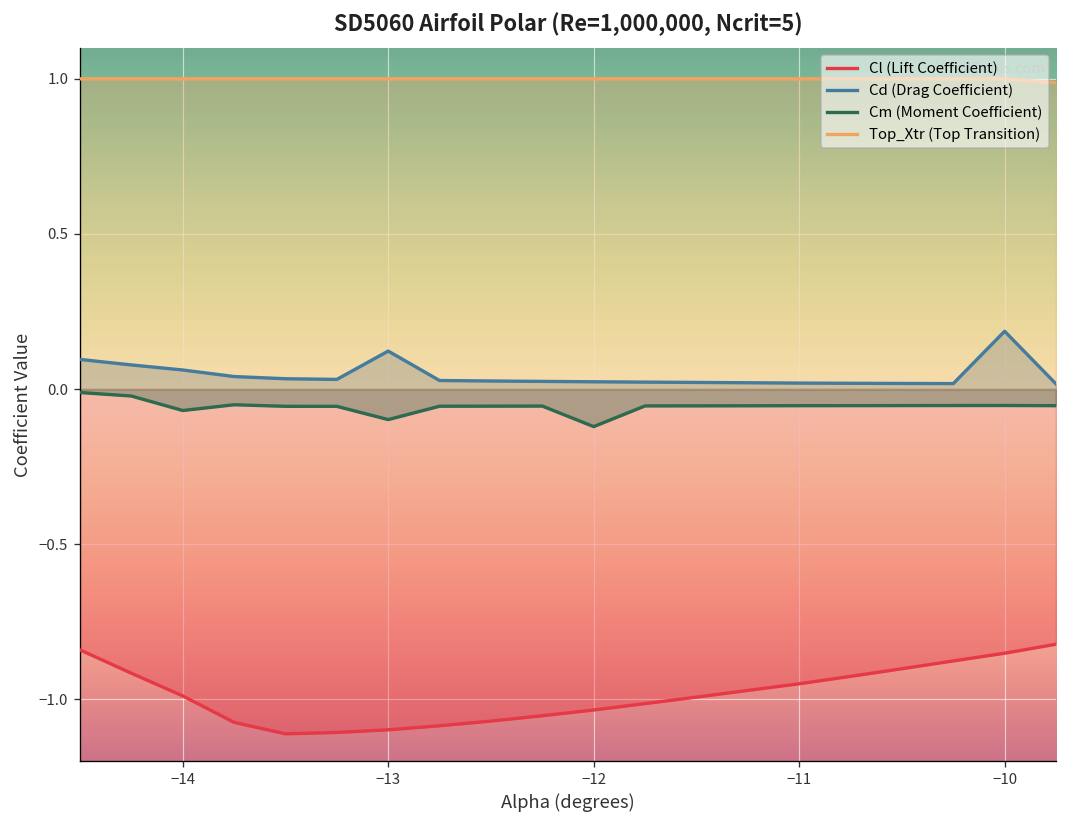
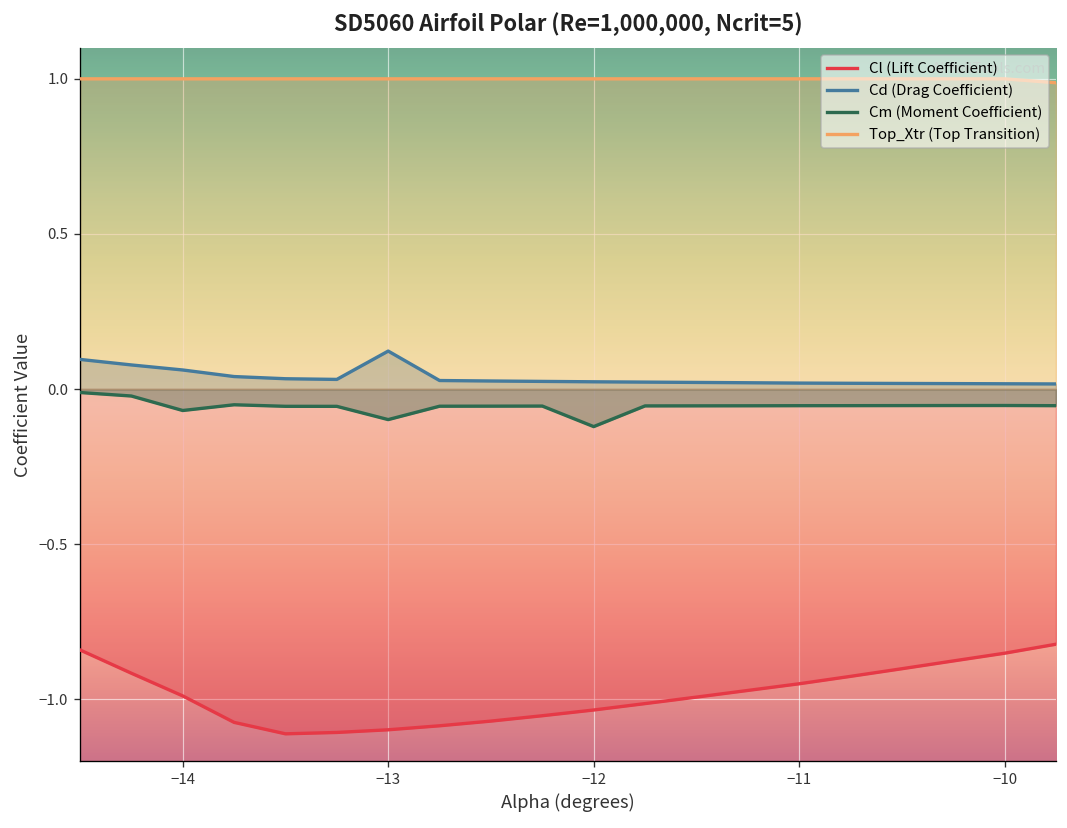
Cd (Drag Coefficient), −10: 0.19 -> 0.02
